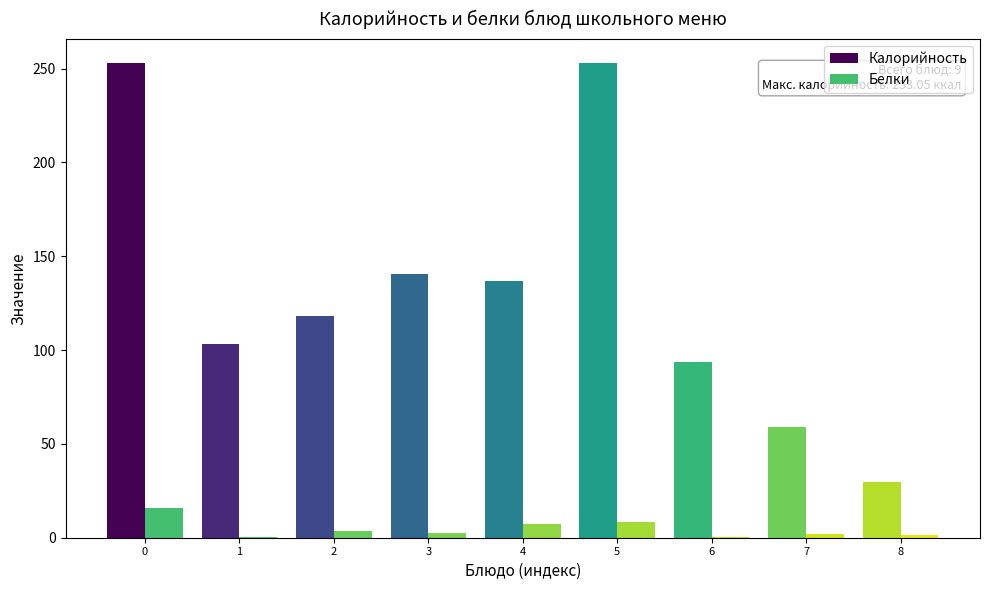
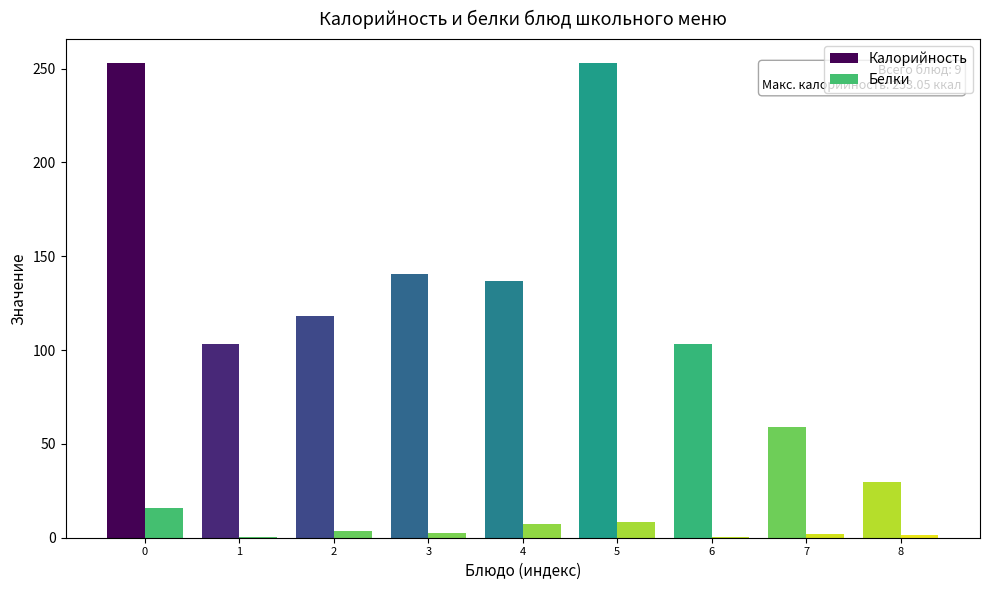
Калорийность, 6: 94 -> 103
